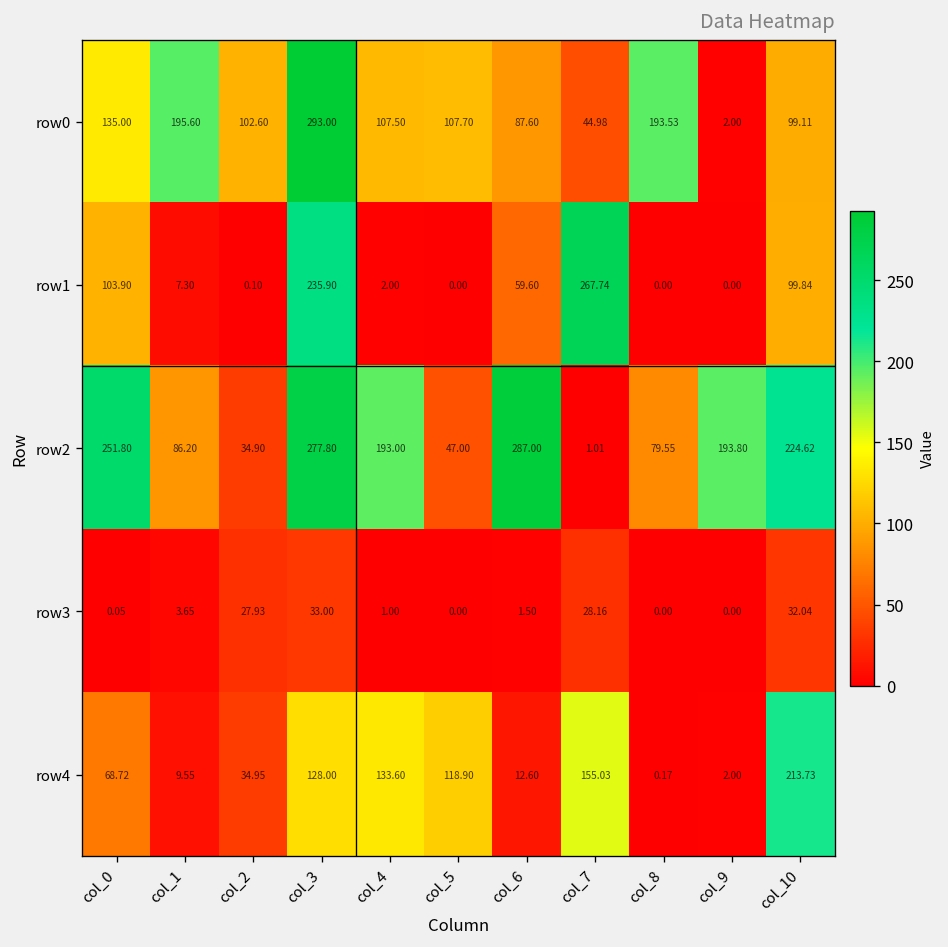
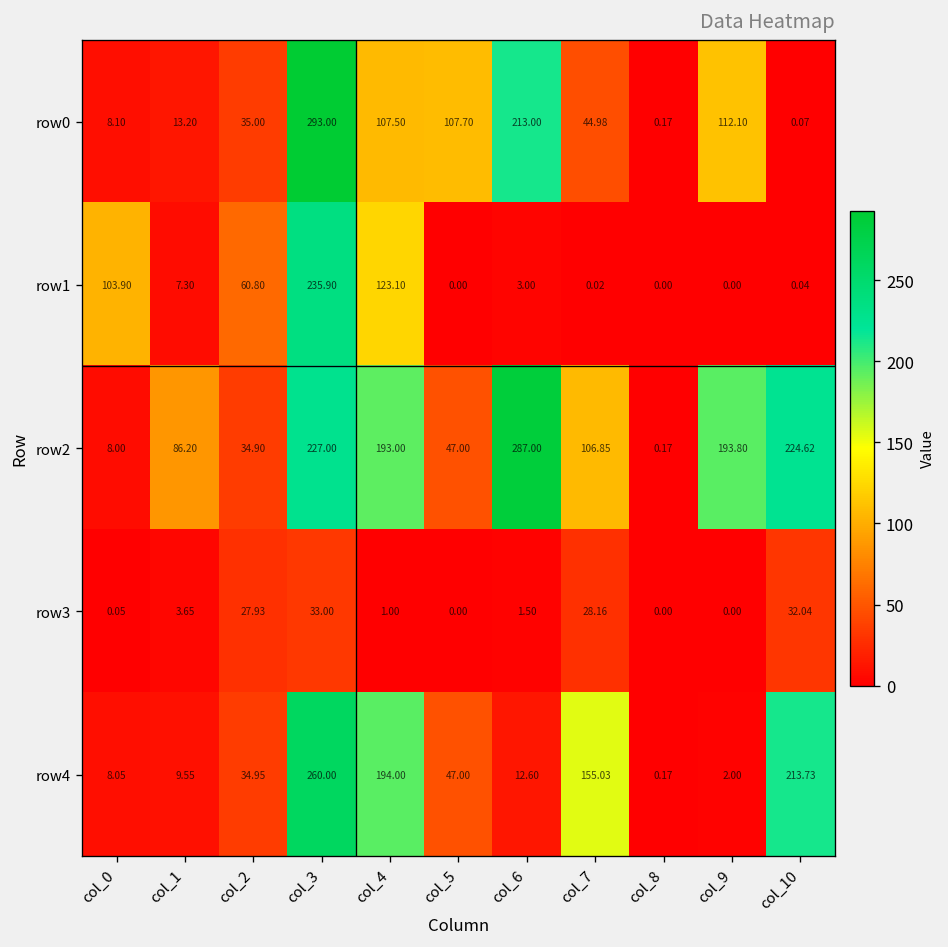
row0, col_0: 135.00 -> 8.10
row0, col_1: 195.60 -> 13.20
row0, col_2: 102.60 -> 35.00
row0, col_6: 87.60 -> 213.00
row0, col_8: 193.53 -> 0.17
row0, col_9: 2.00 -> 112.10
row0, col_10: 99.11 -> 0.07
row1, col_2: 0.10 -> 60.80
row1, col_4: 2.00 -> 123.10
row1, col_6: 59.60 -> 3.00
row1, col_7: 267.74 -> 0.02
row1, col_10: 99.84 -> 0.04
row2, col_0: 251.80 -> 8.00
row2, col_3: 277.80 -> 227.00
row2, col_7: 1.01 -> 106.85
row2, col_8: 79.55 -> 0.17
row4, col_0: 68.72 -> 8.05
row4, col_3: 128.00 -> 260.00
row4, col_4: 133.60 -> 194.00
row4, col_5: 118.90 -> 47.00
